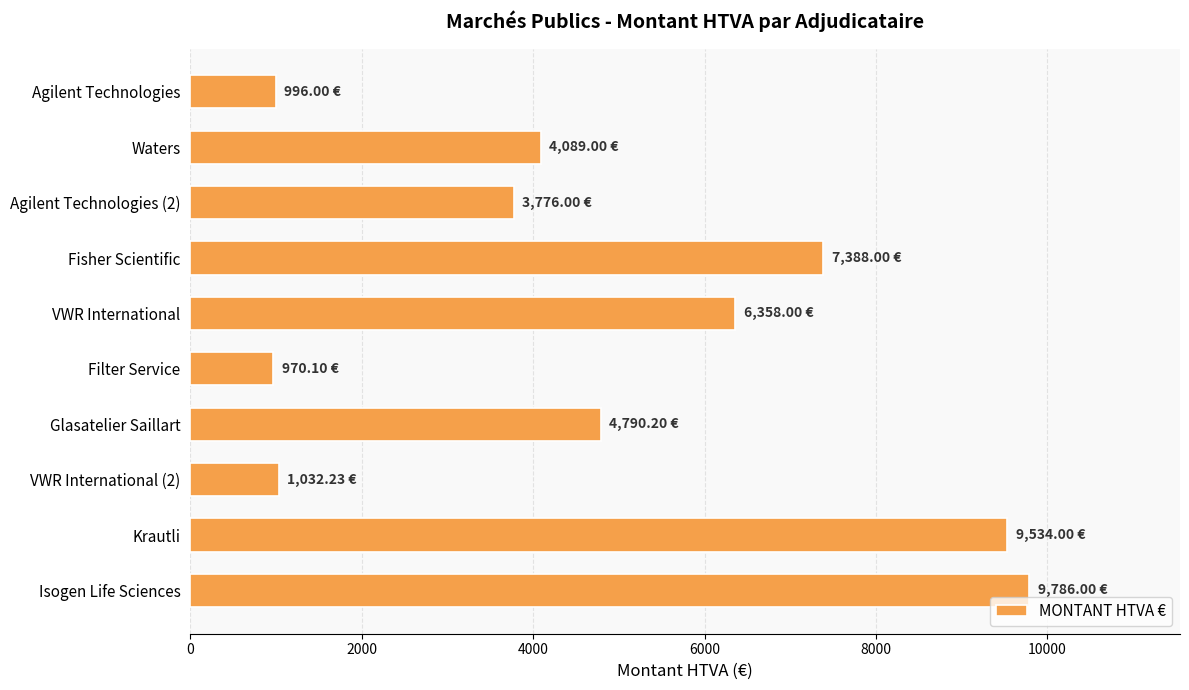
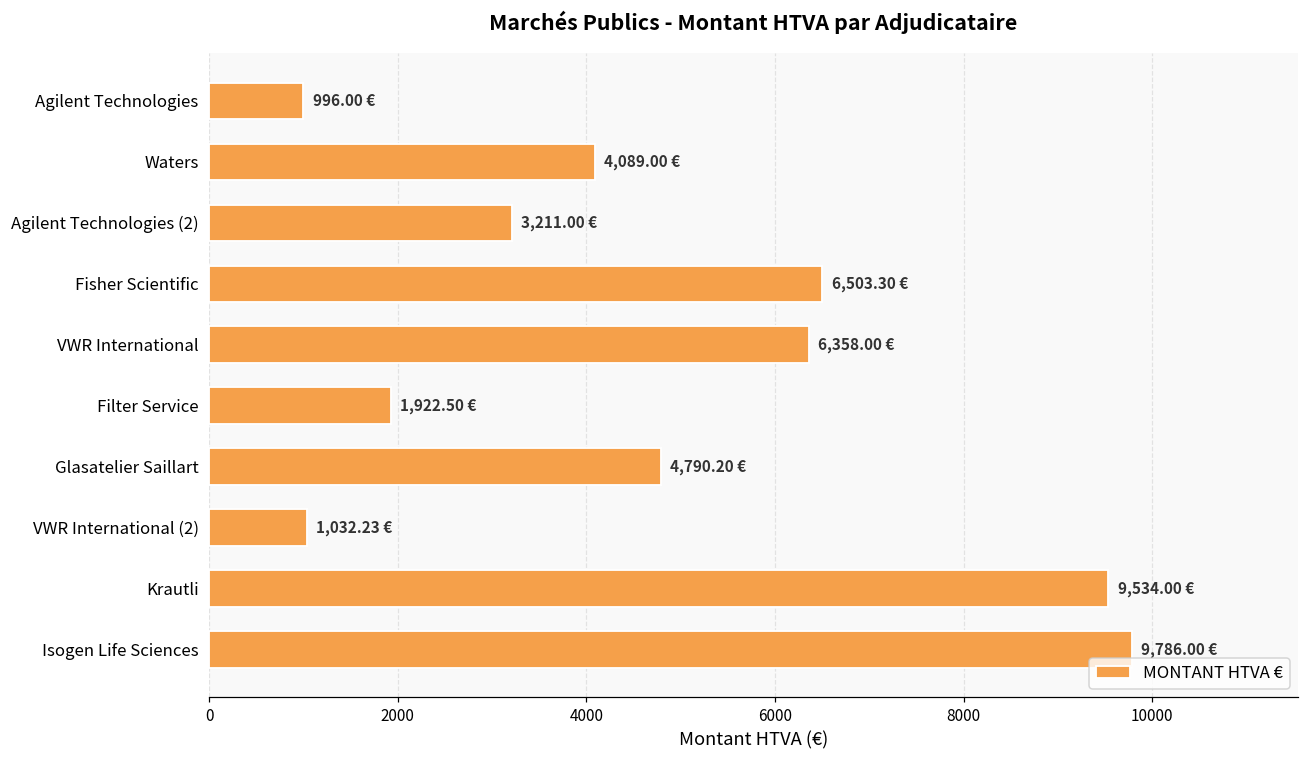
Agilent Technologies (2): 3,776.00 -> 3,211.00
Fisher Scientific: 7,388.00 -> 6,503.30
Filter Service: 970.10 -> 1,922.50
